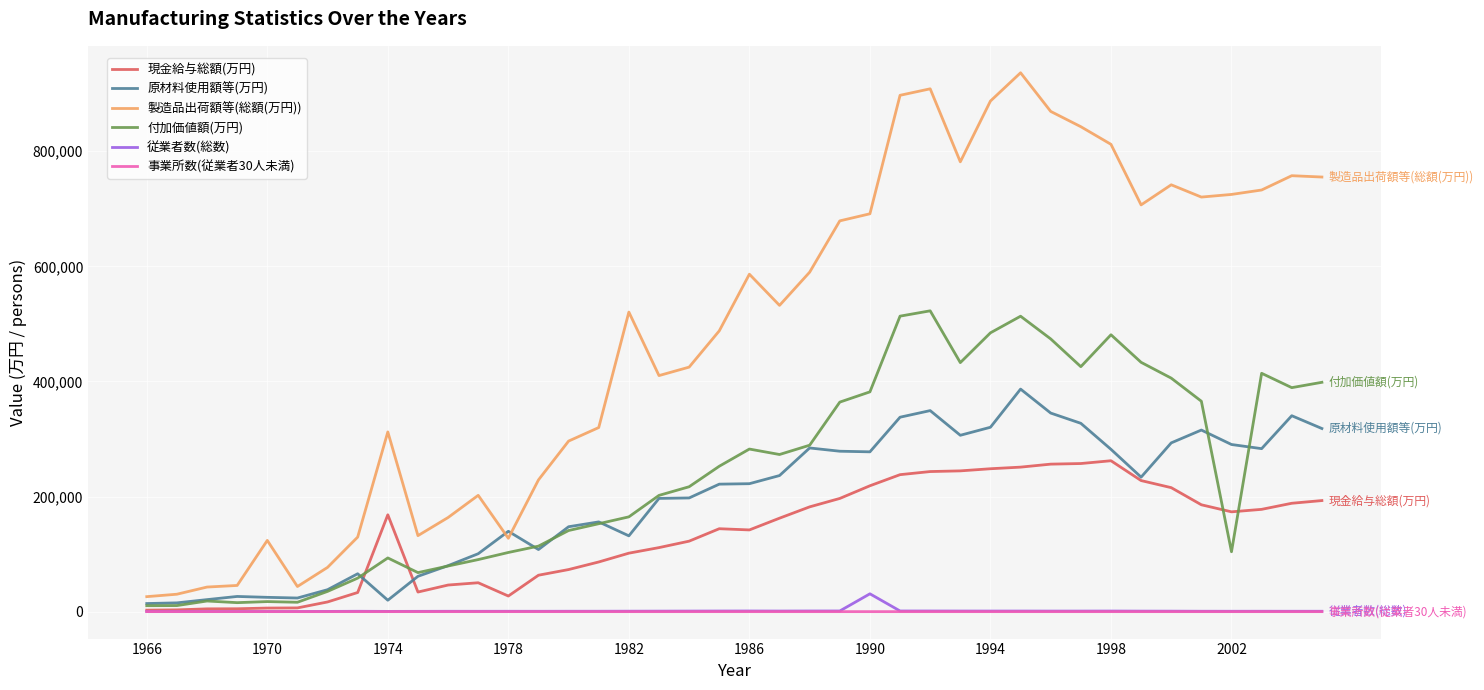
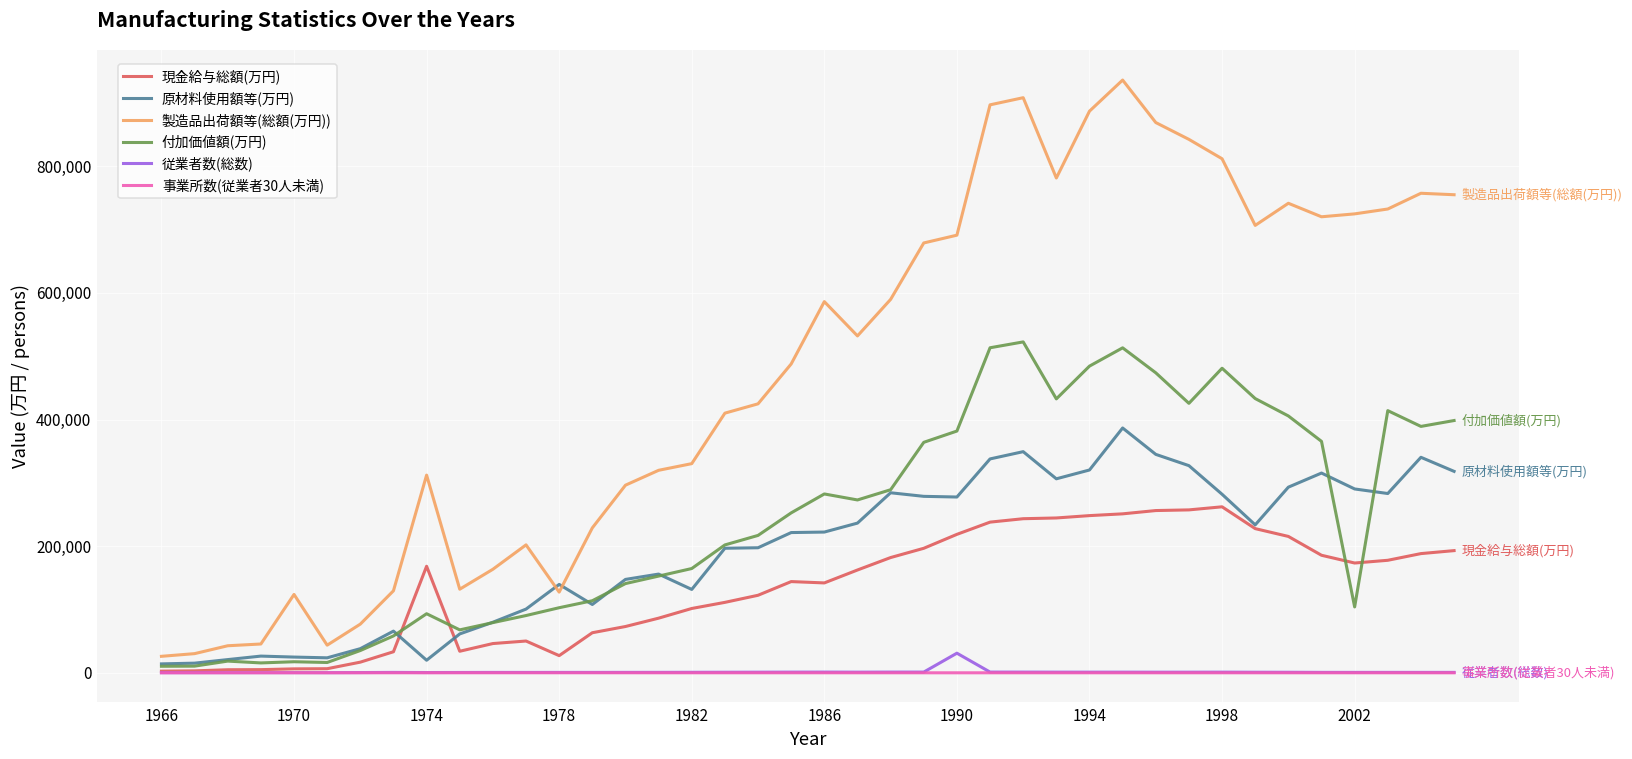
製造品出荷額等(総額(万円)), 1982: 520,000 -> 330,000
